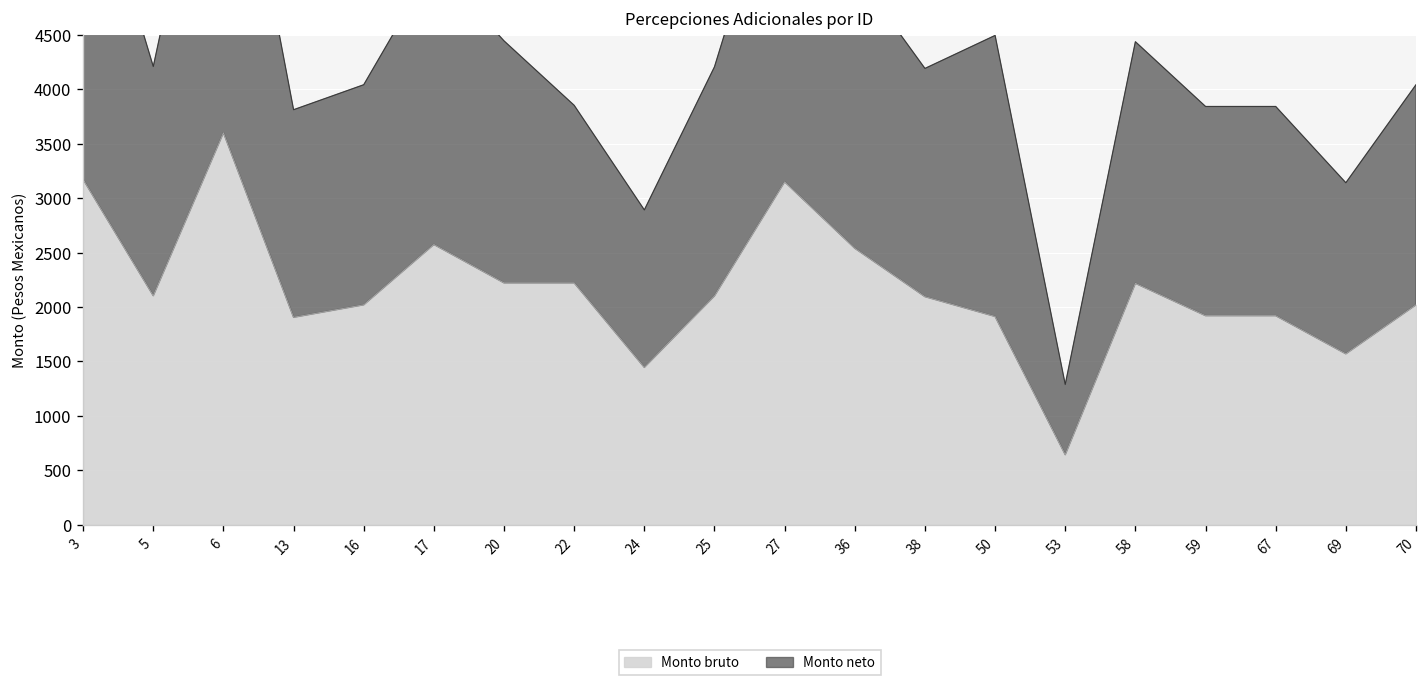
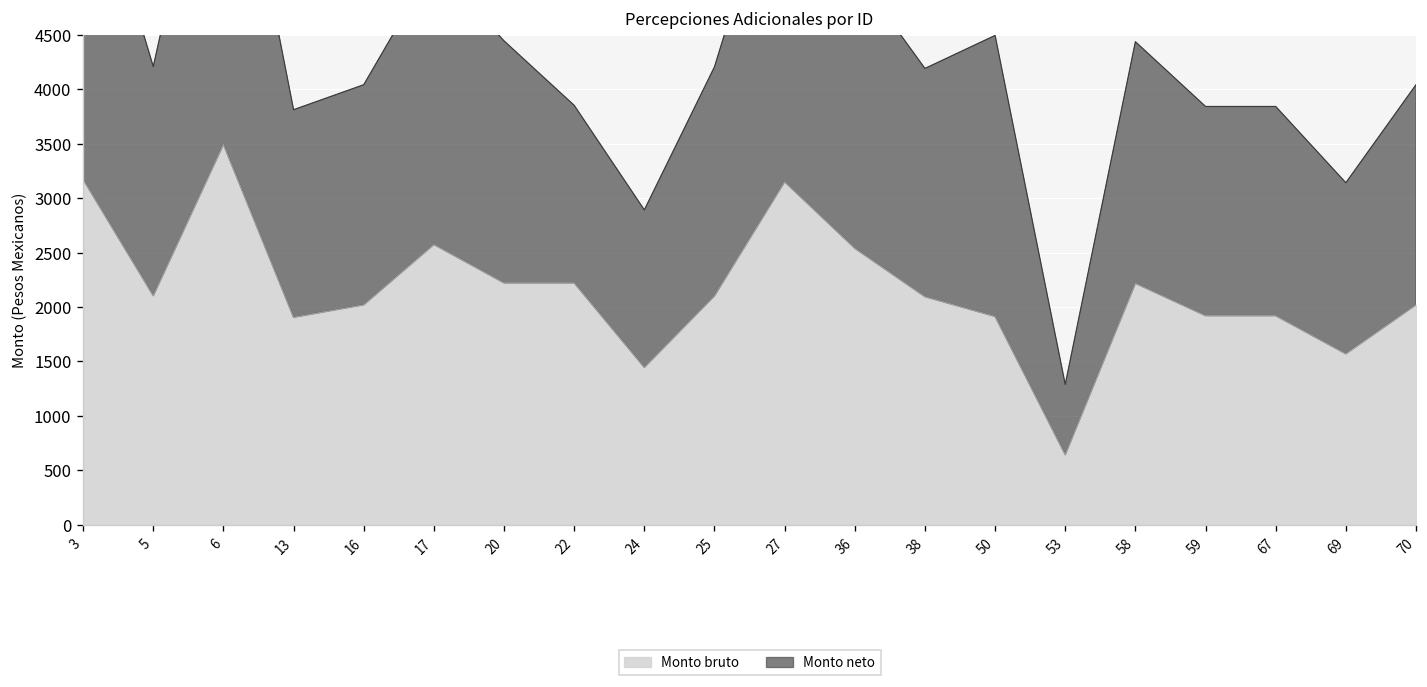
Monto bruto, 6: 3600 -> 3500
